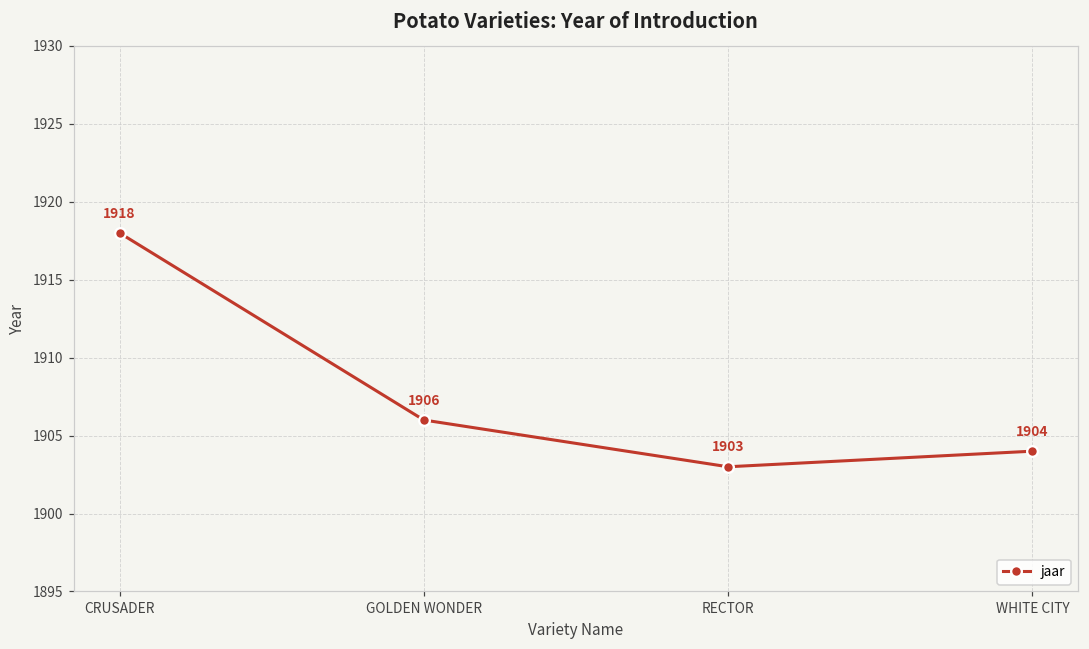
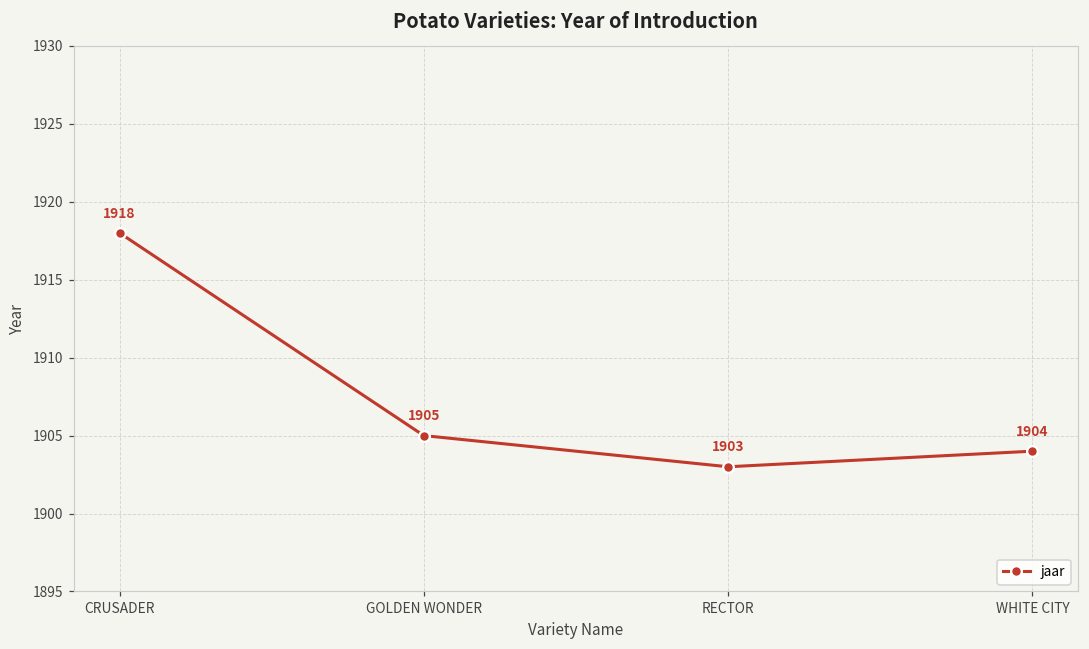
GOLDEN WONDER: 1906 -> 1905
